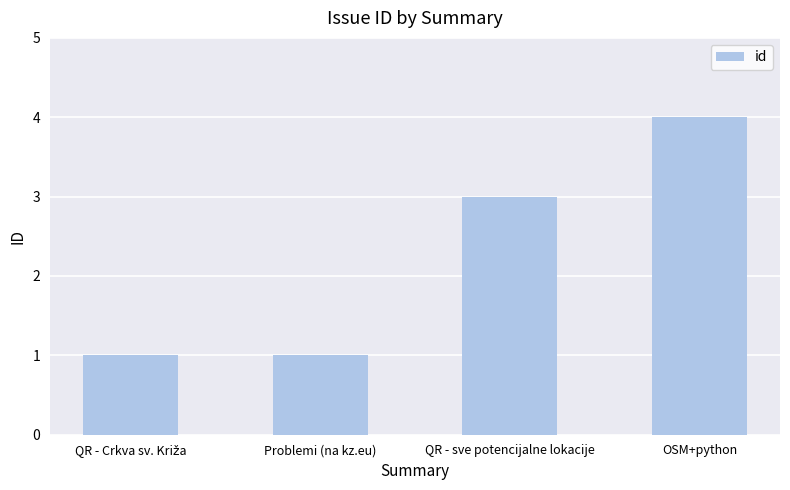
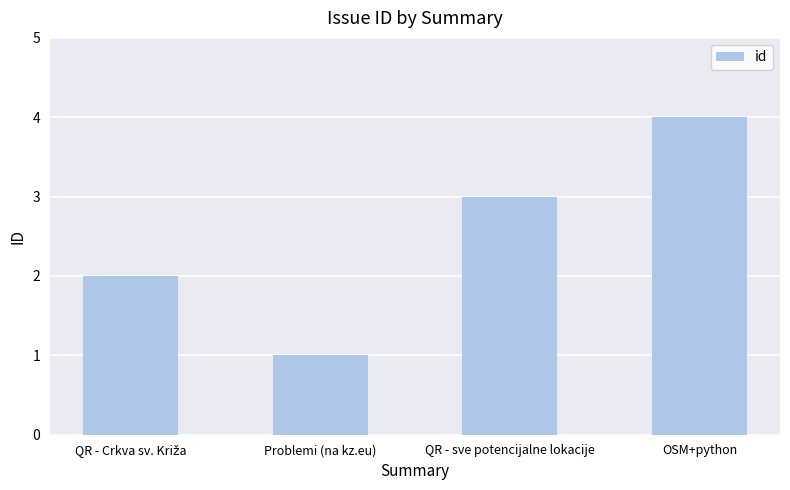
QR - Crkva sv. Križa: 1 -> 2
